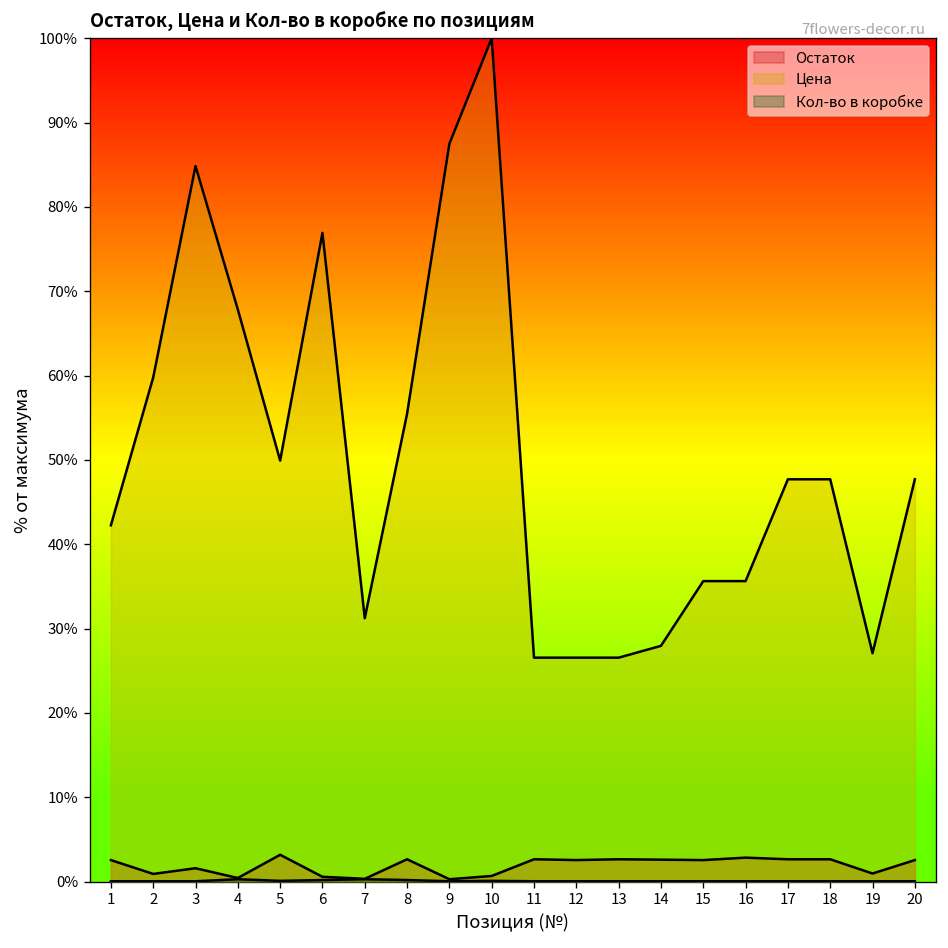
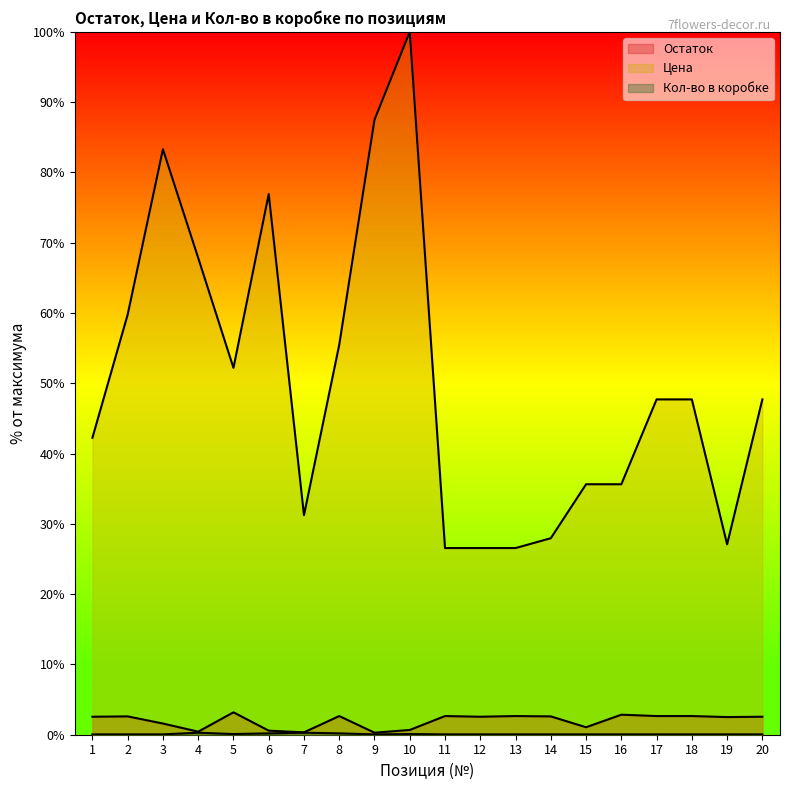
Остаток, 2: 1% -> 3%
Цена, 3: 85% -> 83%
Цена, 5: 50% -> 52%
Остаток, 15: 3% -> 1%
Остаток, 19: 1% -> 3%
